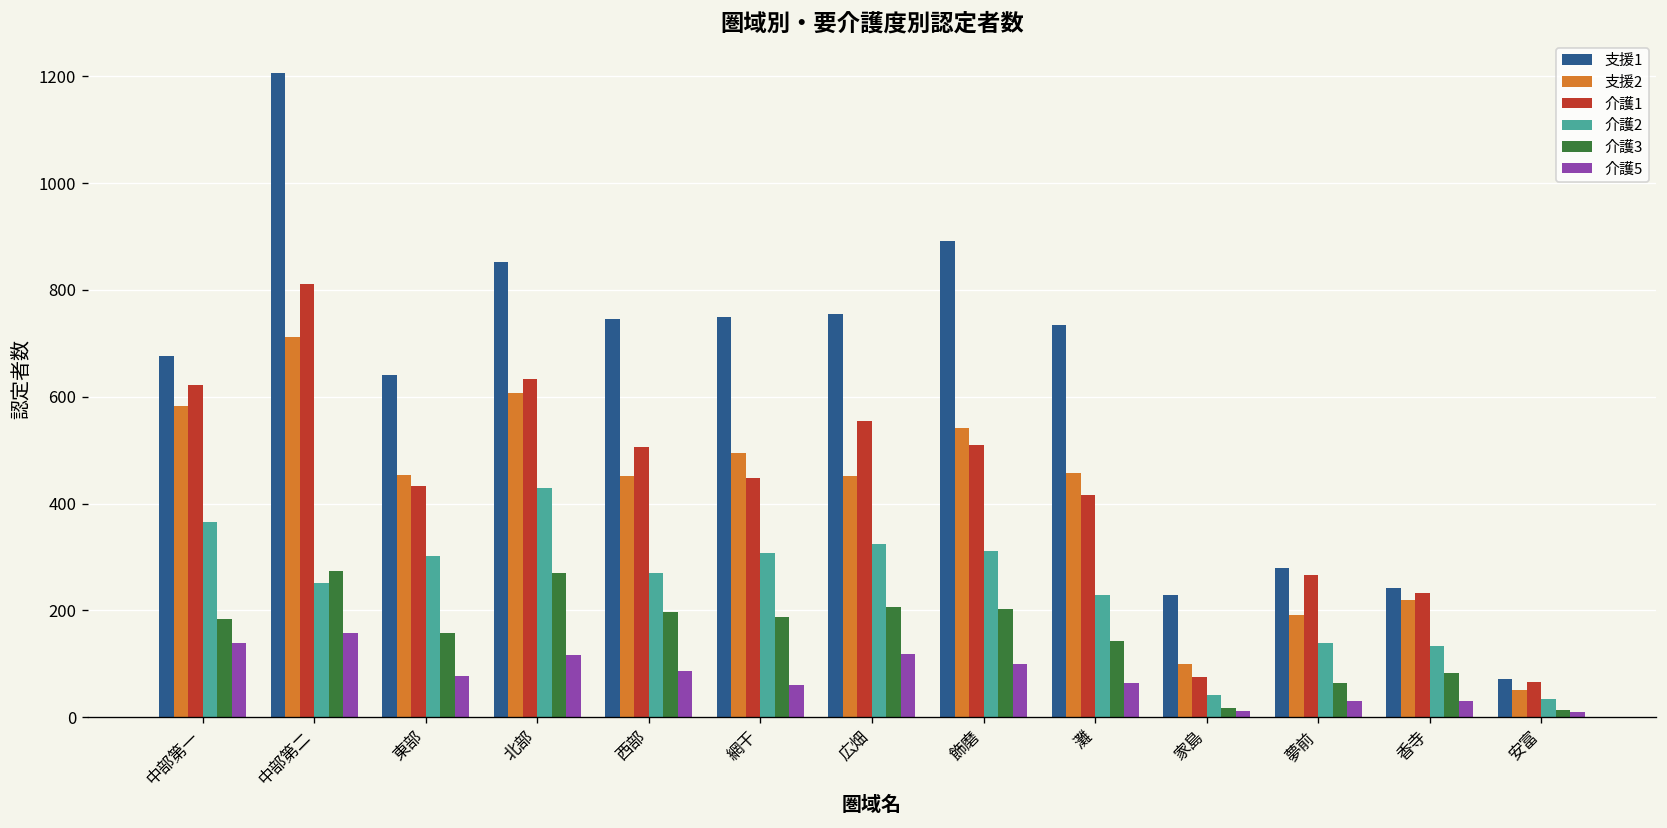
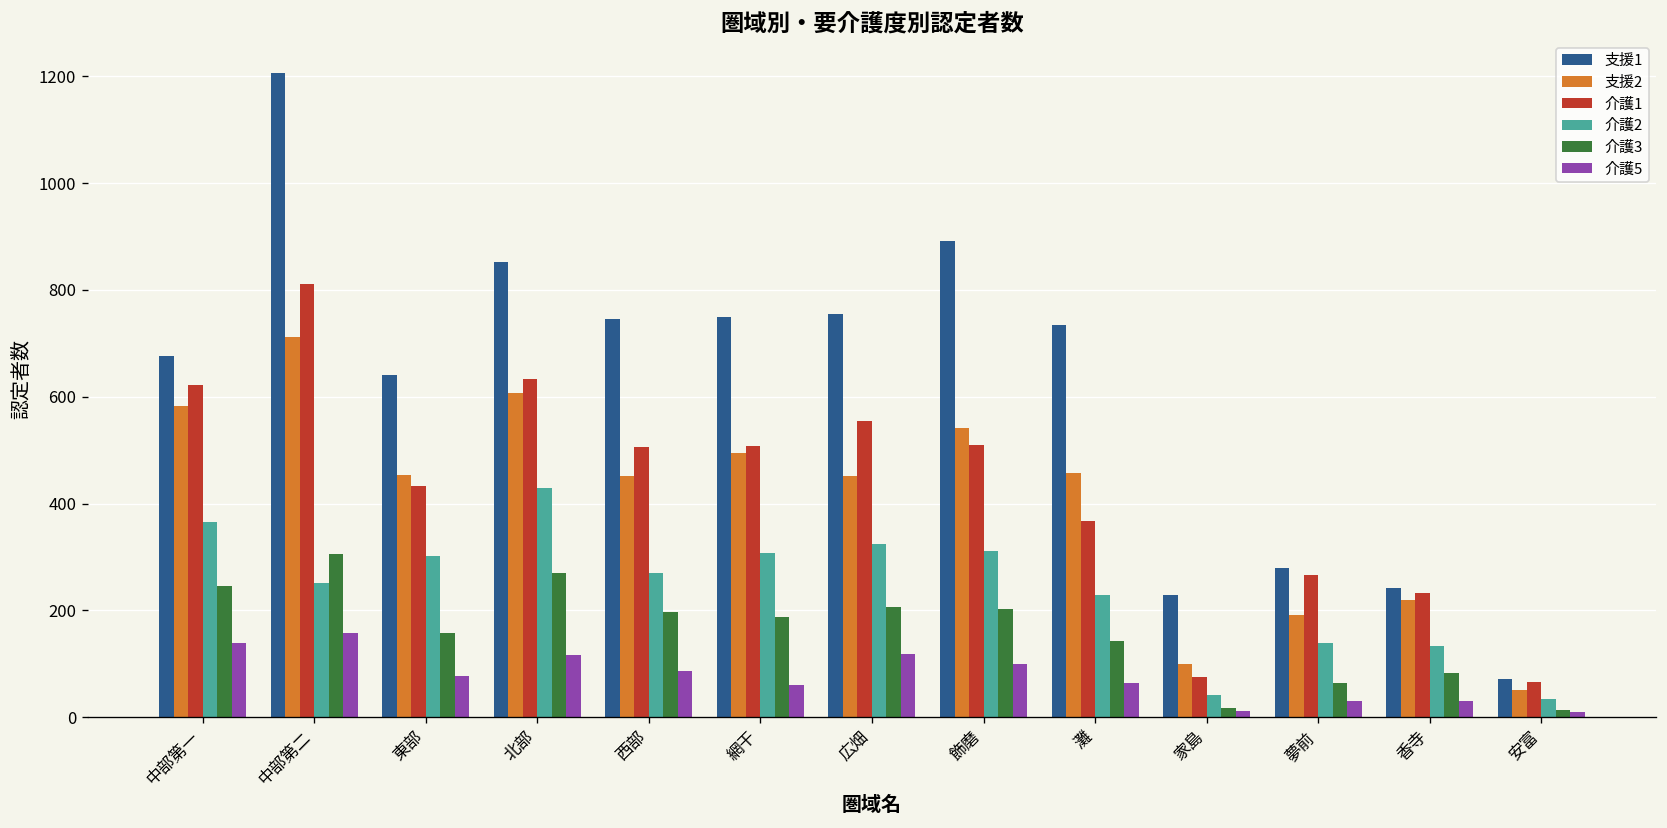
介護3, 中部第一: 180 -> 250
介護3, 中部第二: 270 -> 310
介護1, 網干: 450 -> 510
介護1, 灘: 420 -> 370
